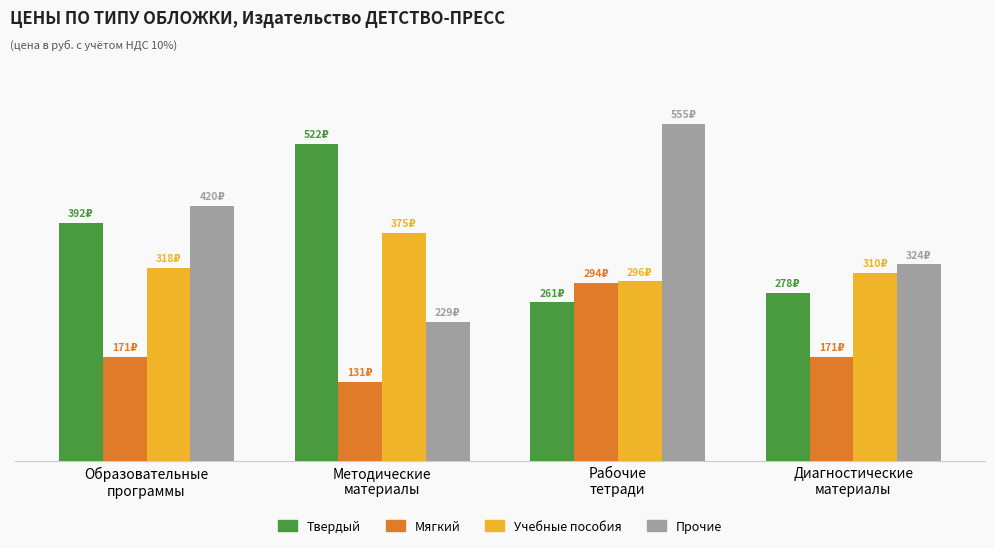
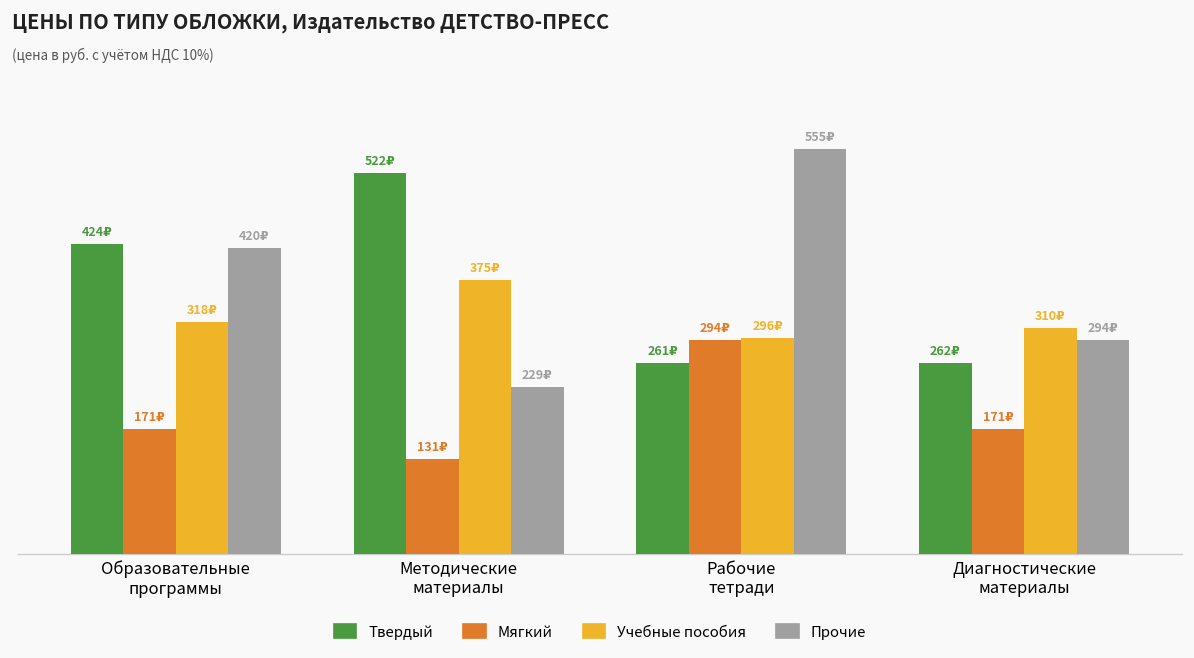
Твердый, Образовательные программы: 392₽ -> 424₽
Твердый, Диагностические материалы: 278₽ -> 262₽
Прочие, Диагностические материалы: 324₽ -> 294₽
